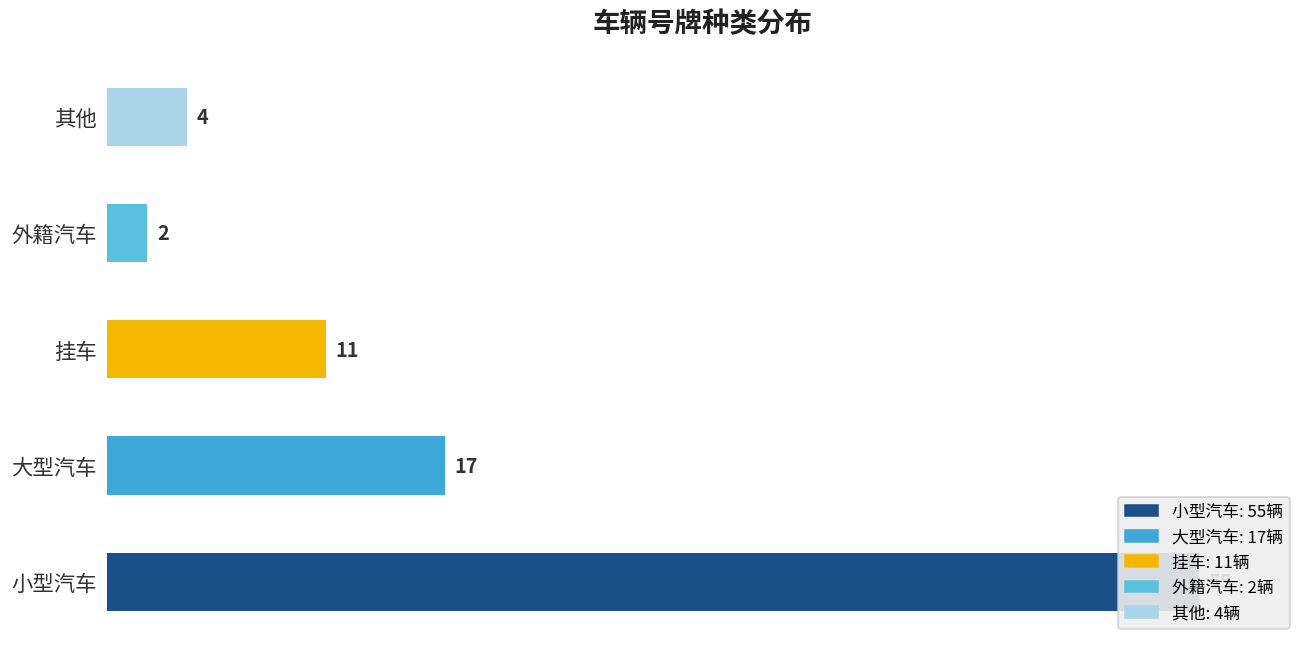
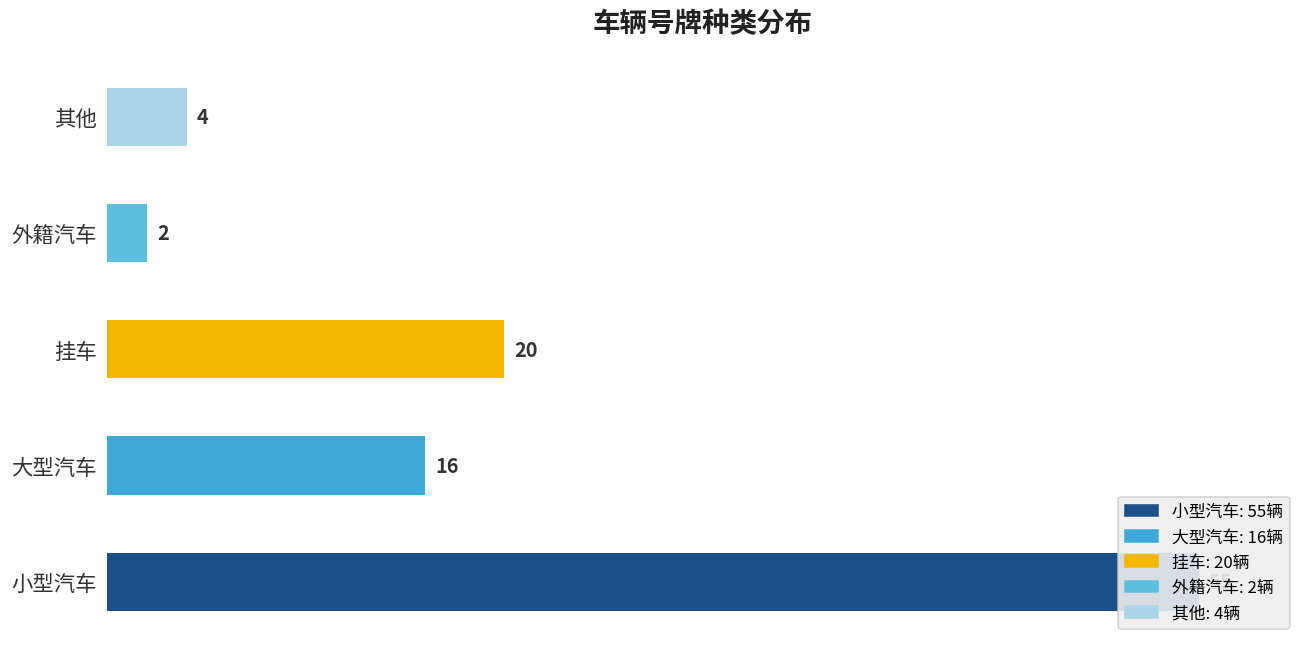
挂车: 11 -> 20
大型汽车: 17 -> 16
